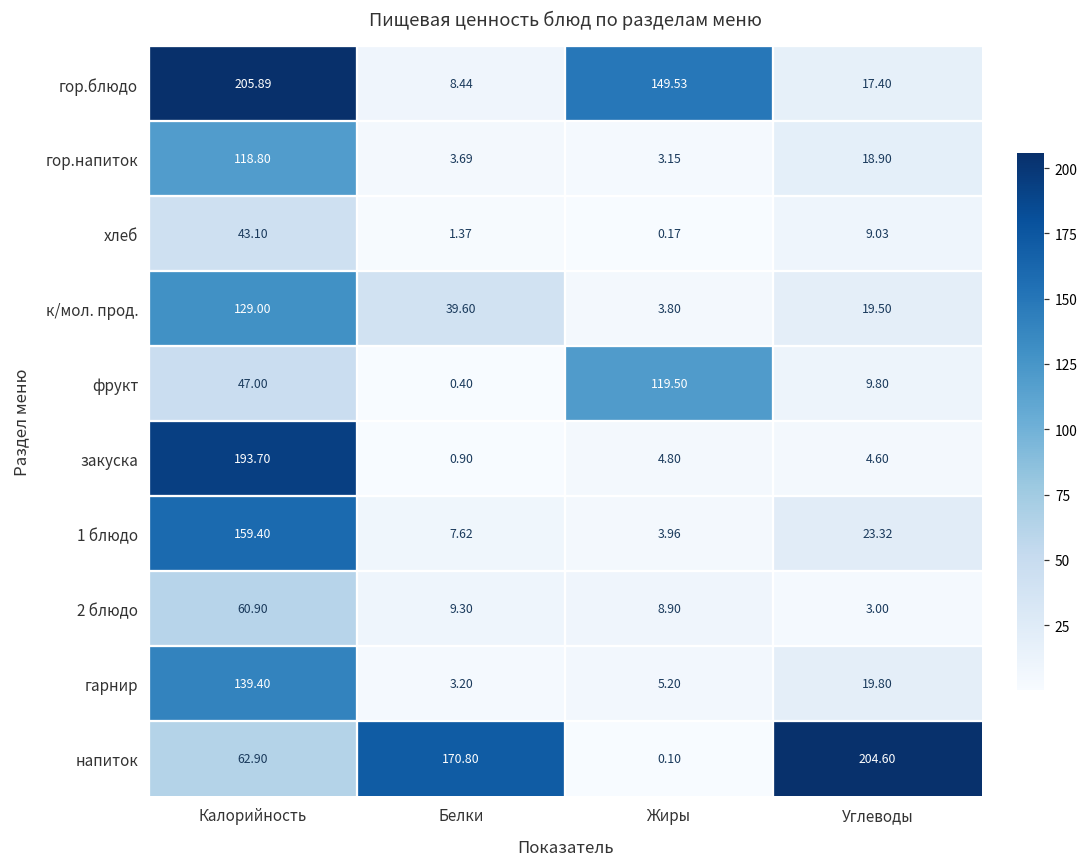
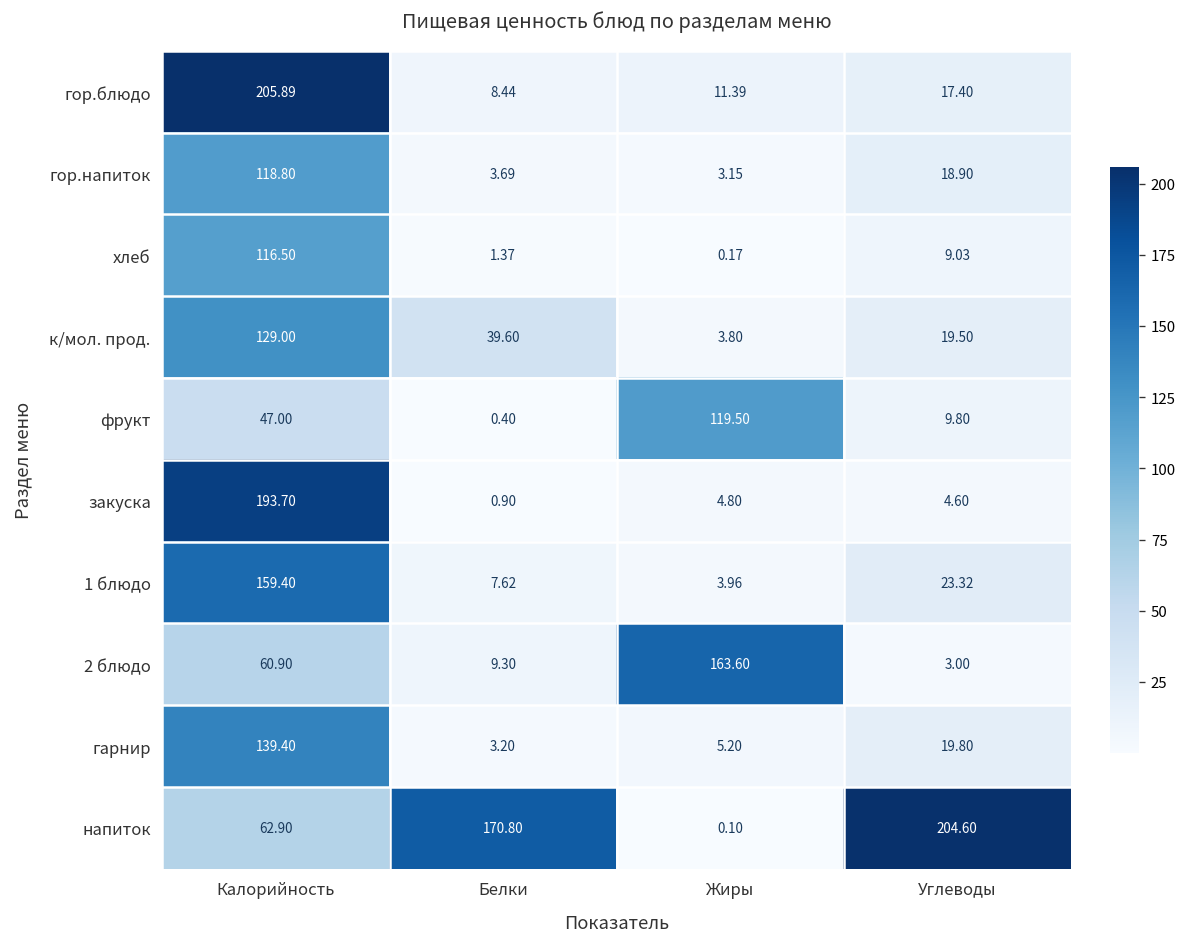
гор.блюдо, Жиры: 149.53 -> 11.39
хлеб, Калорийность: 43.10 -> 116.50
2 блюдо, Жиры: 8.90 -> 163.60
